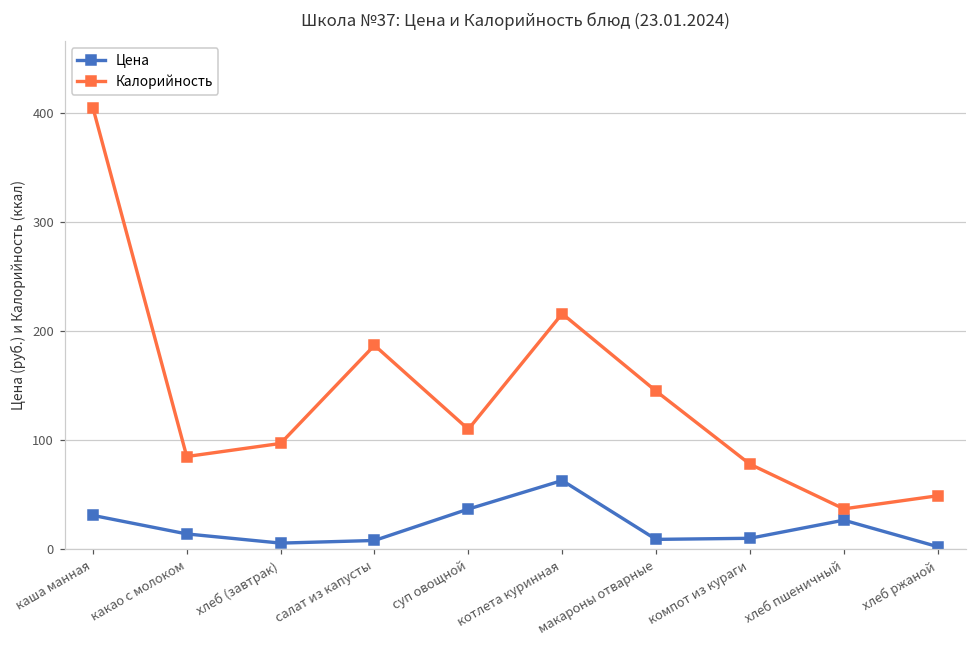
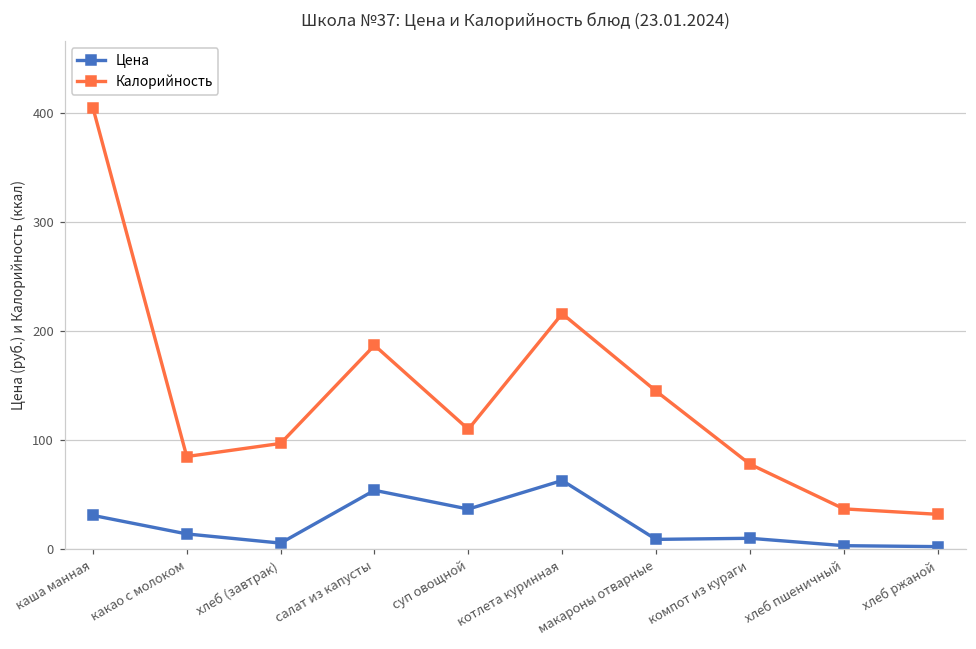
Цена, салат из капусты: 10 -> 50
Цена, хлеб пшеничный: 30 -> 0
Калорийность, хлеб ржаной: 50 -> 30
